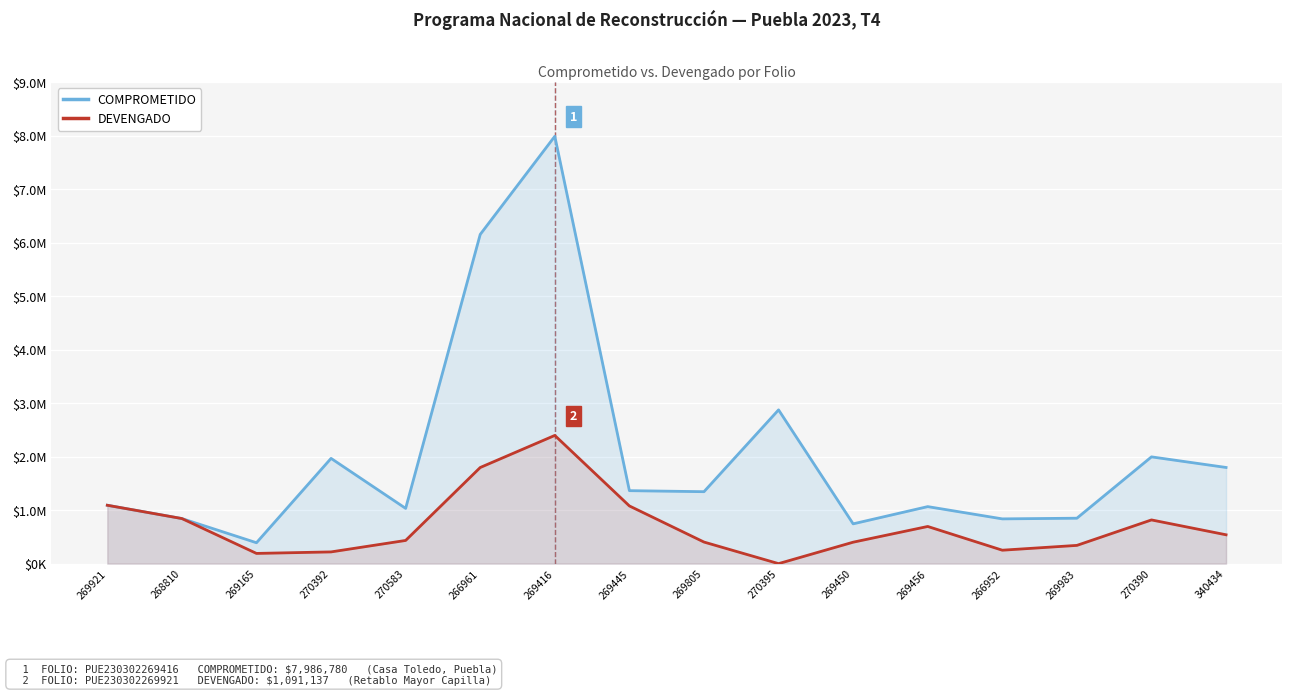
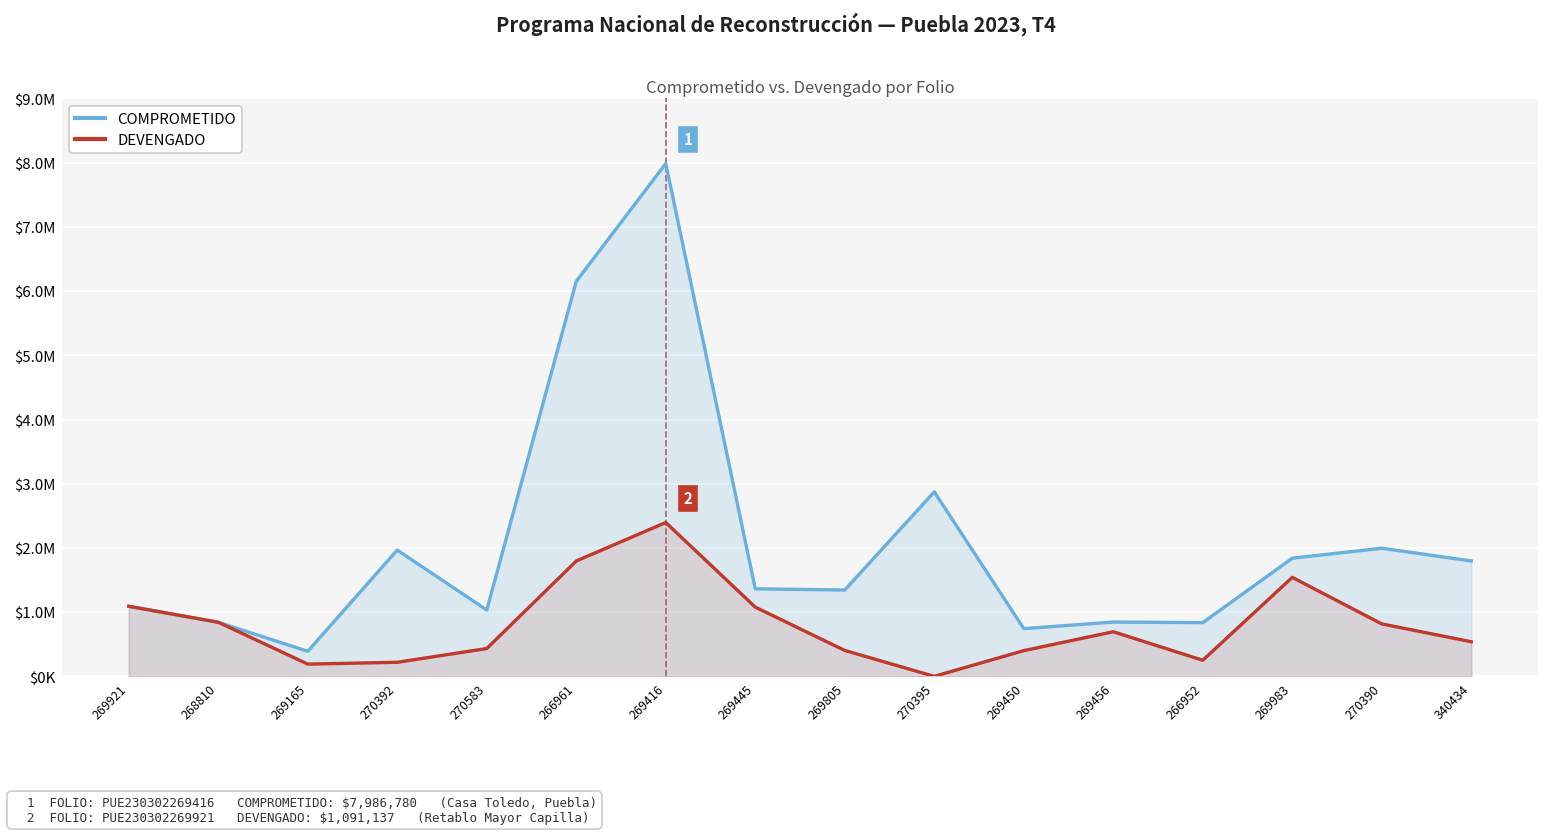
COMPROMETIDO, 269456: $1100000 -> $800000
COMPROMETIDO, 269983: $800000 -> $1800000
DEVENGADO, 269983: $300000 -> $1500000
